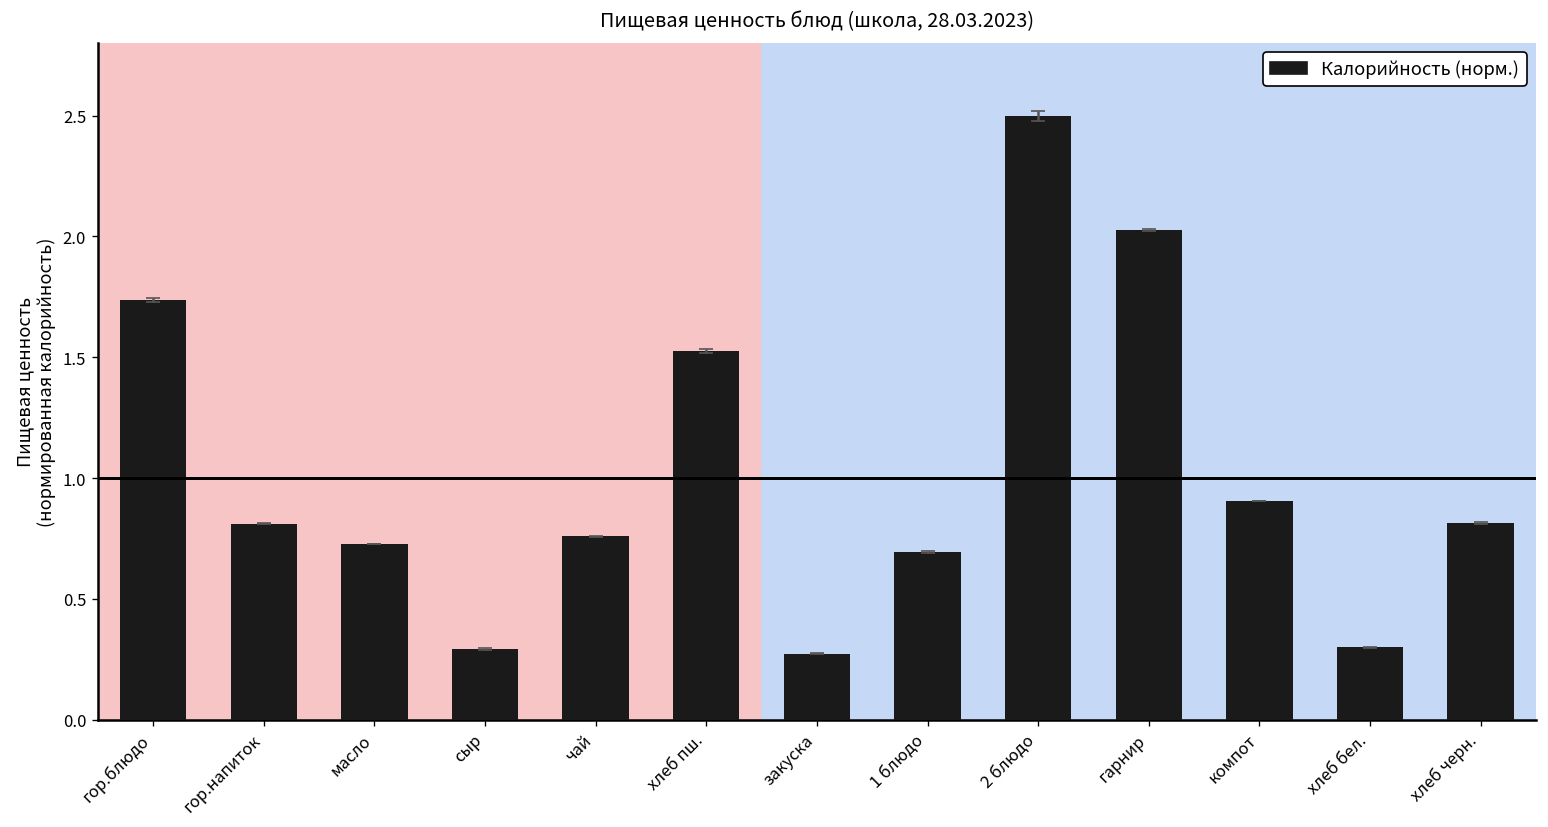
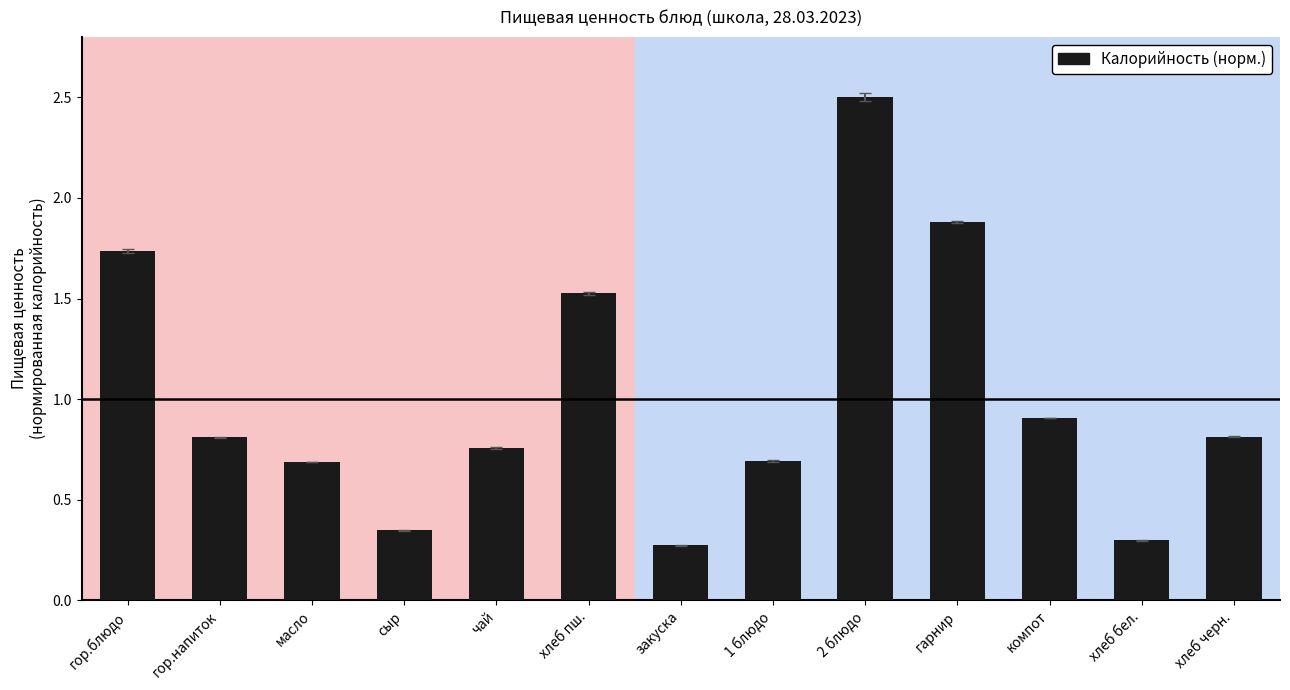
Калорийность (норм.), масло: 0.73 -> 0.69
Калорийность (норм.), сыр: 0.29 -> 0.35
Калорийность (норм.), гарнир: 2.03 -> 1.88
